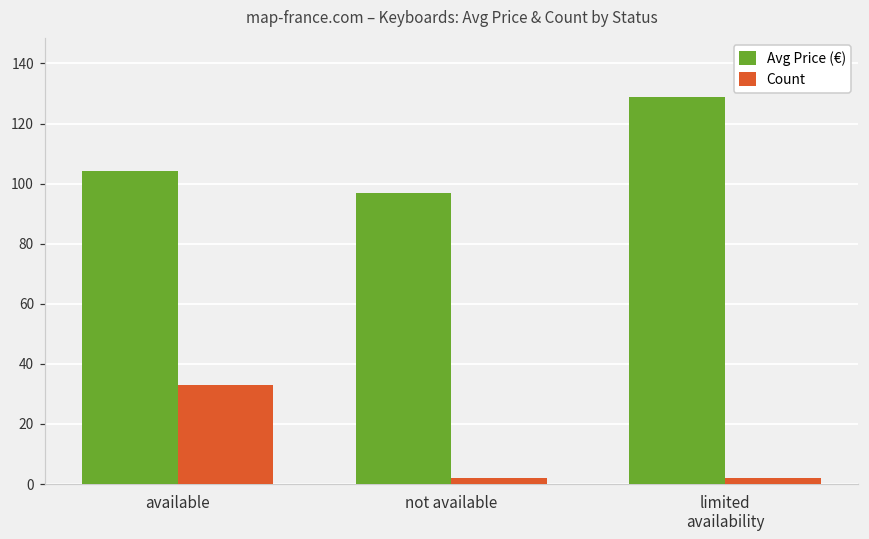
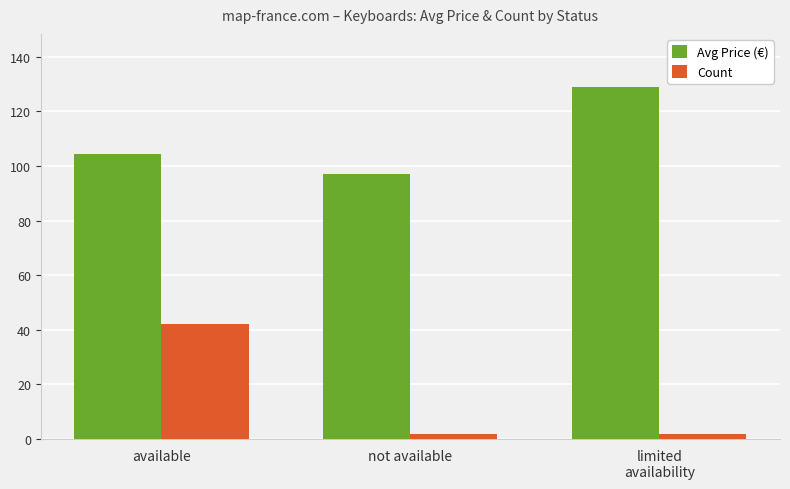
Count, available: 33 -> 42
